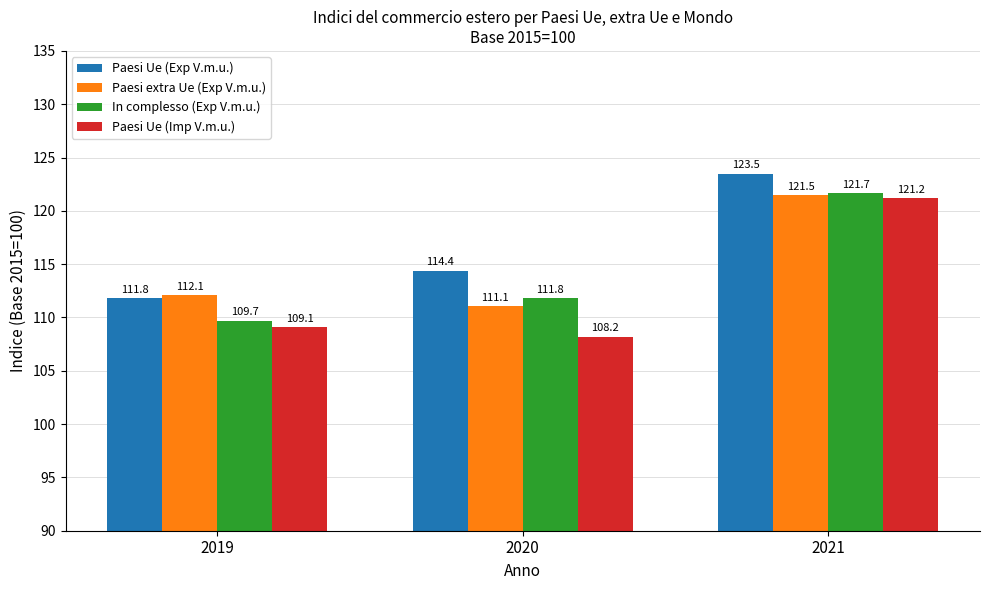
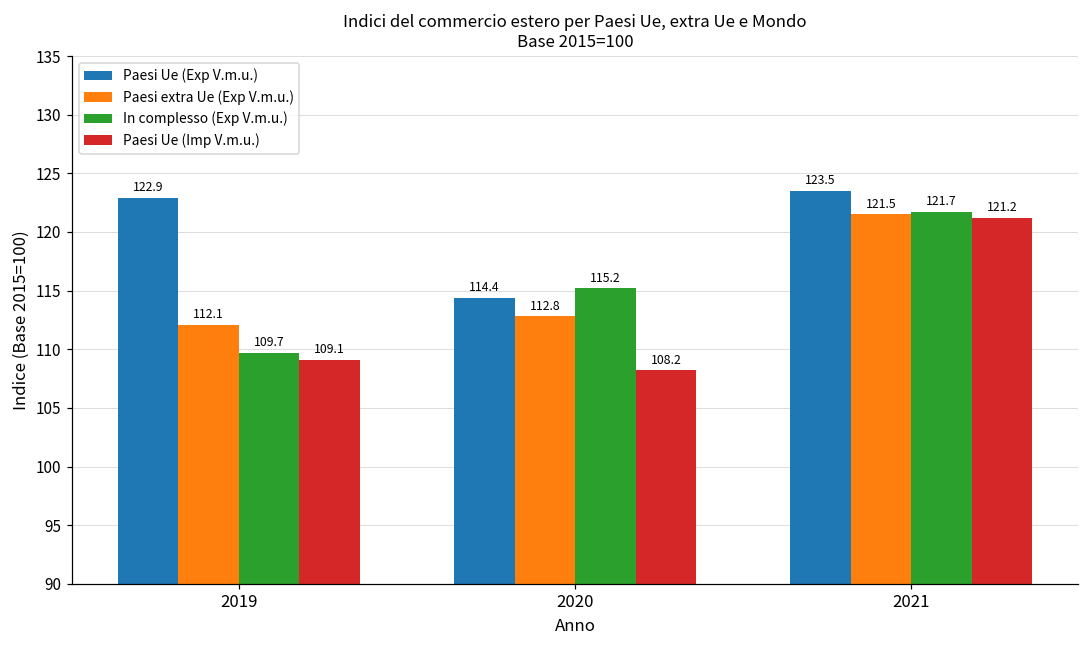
Paesi Ue (Exp V.m.u.), 2019: 111.8 -> 122.9
Paesi extra Ue (Exp V.m.u.), 2020: 111.1 -> 112.8
In complesso (Exp V.m.u.), 2020: 111.8 -> 115.2
